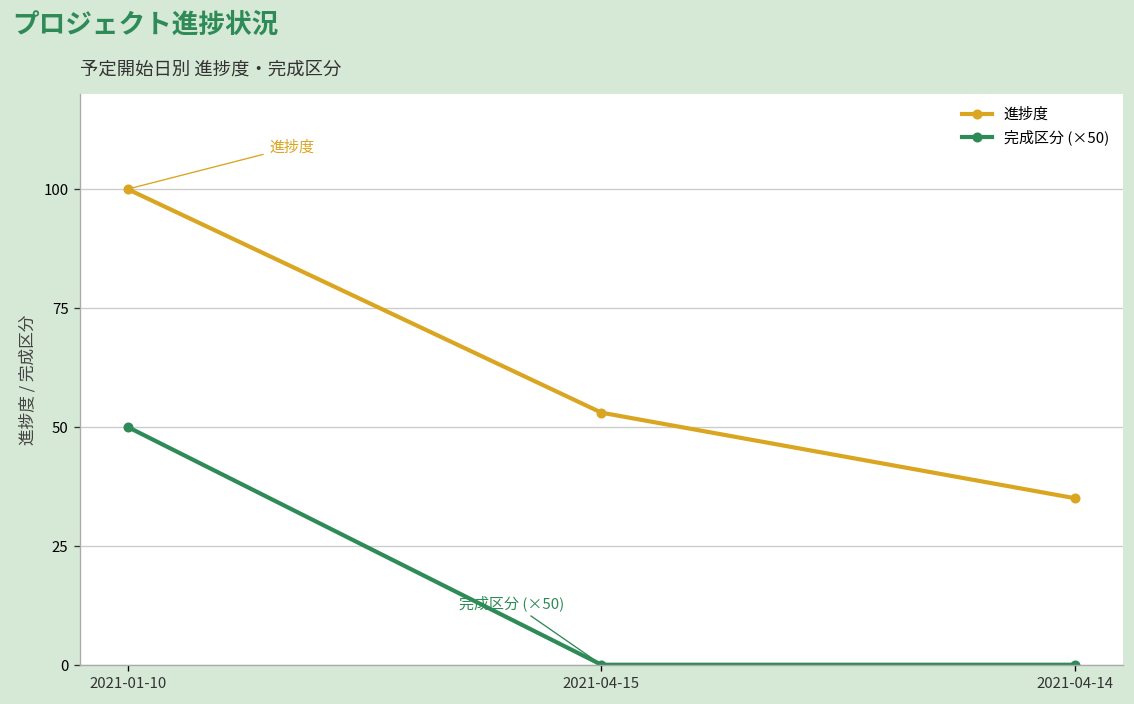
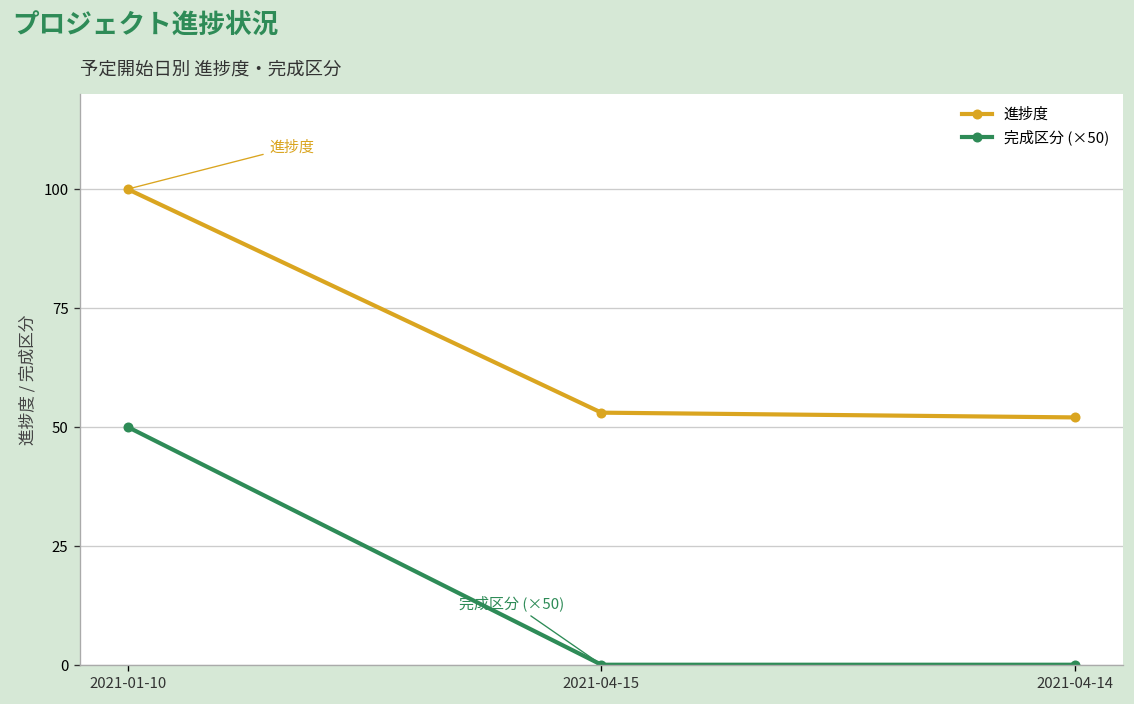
進捗度, 2021-04-14: 35 -> 52
